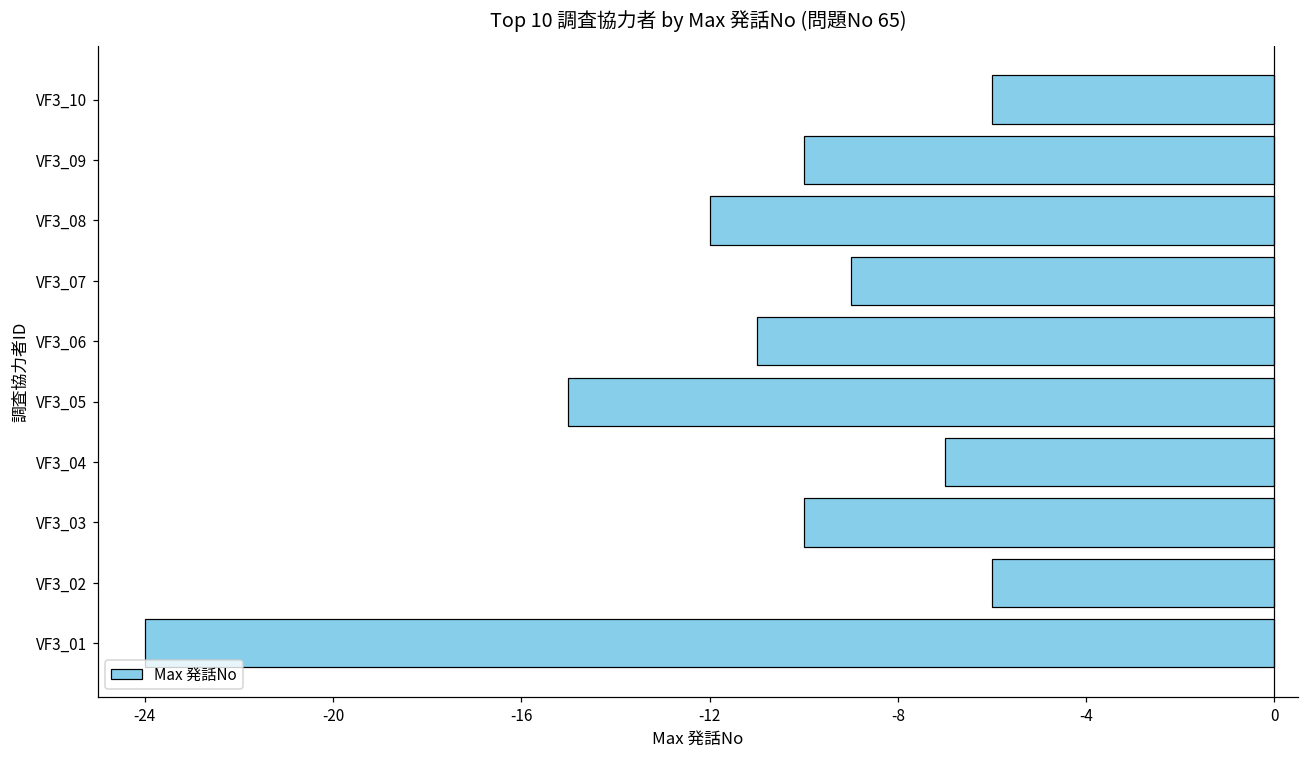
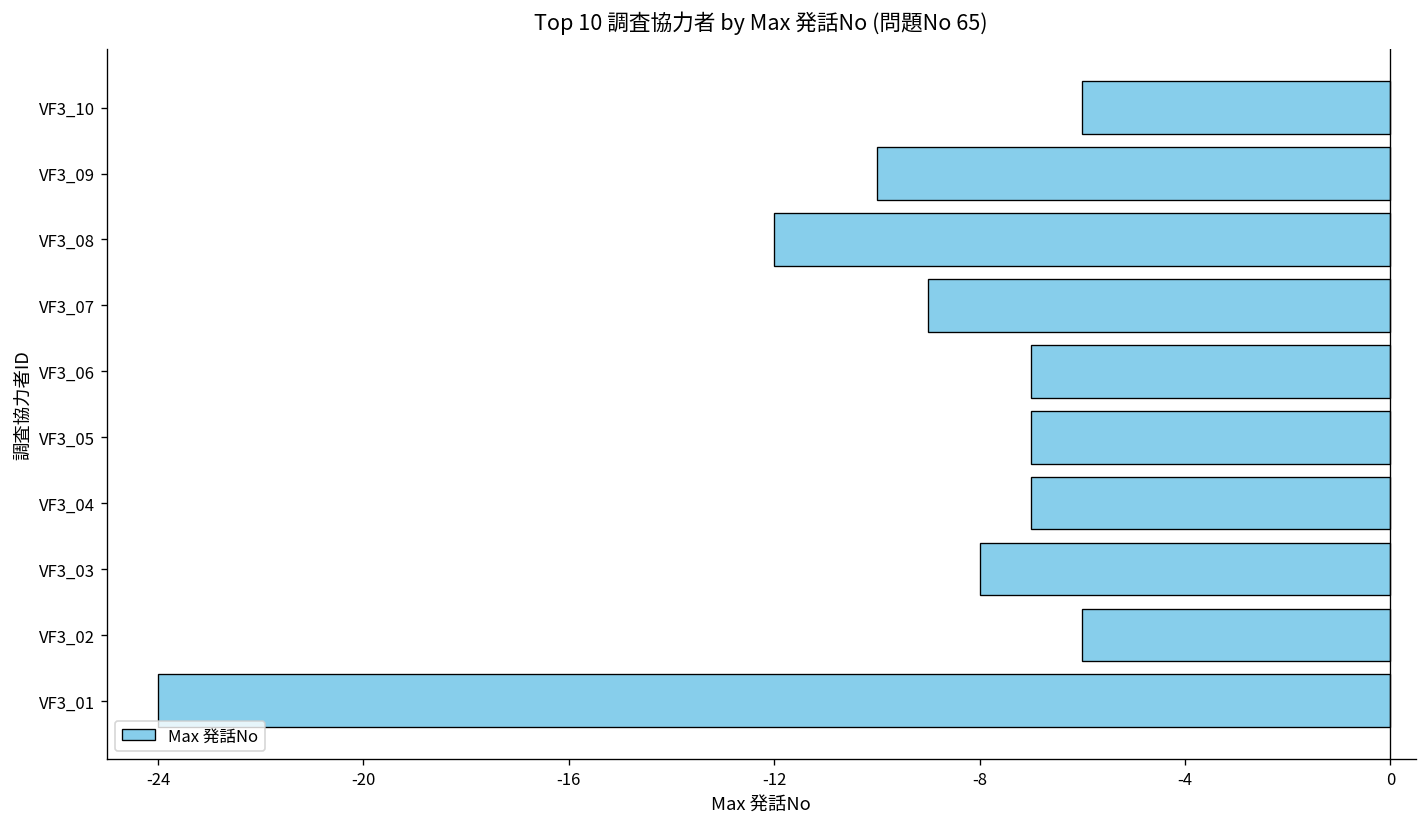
VF3_06: -11.0 -> -7.0
VF3_05: -15.0 -> -7.0
VF3_03: -10.0 -> -8.0
